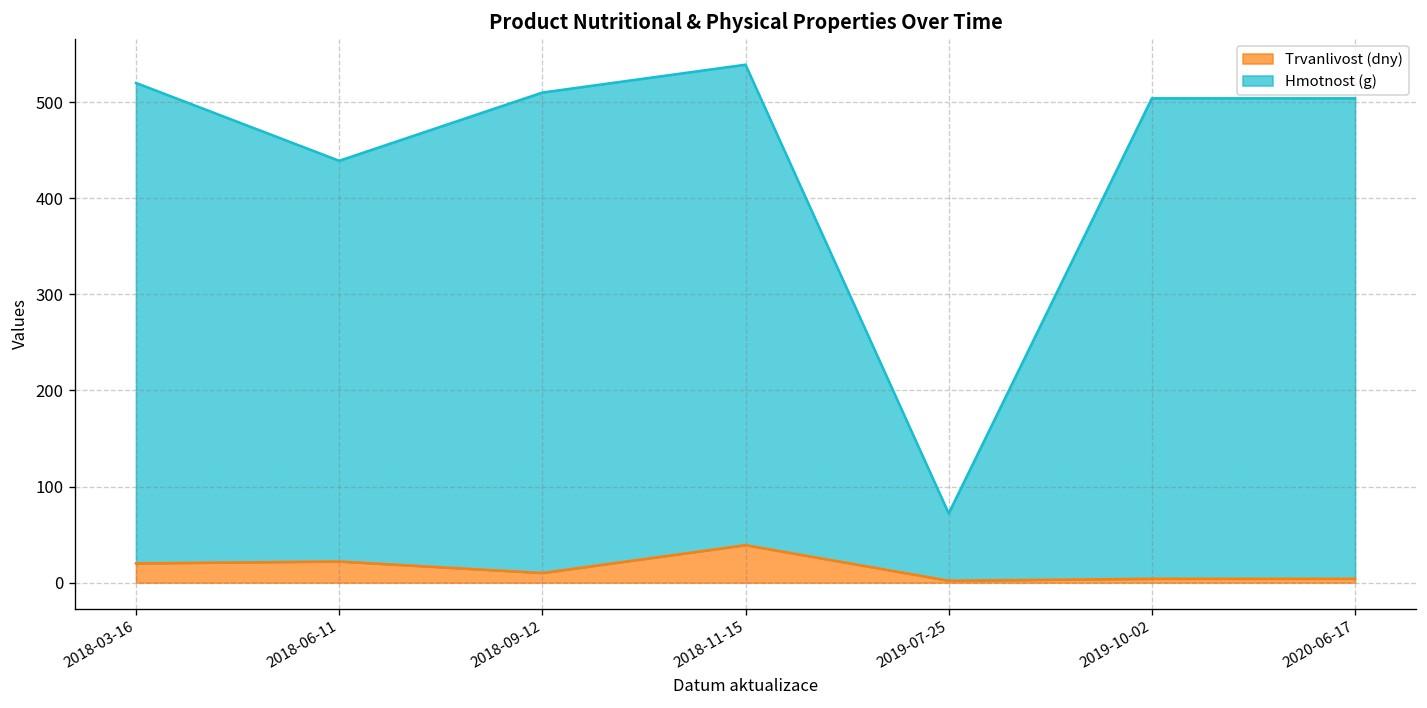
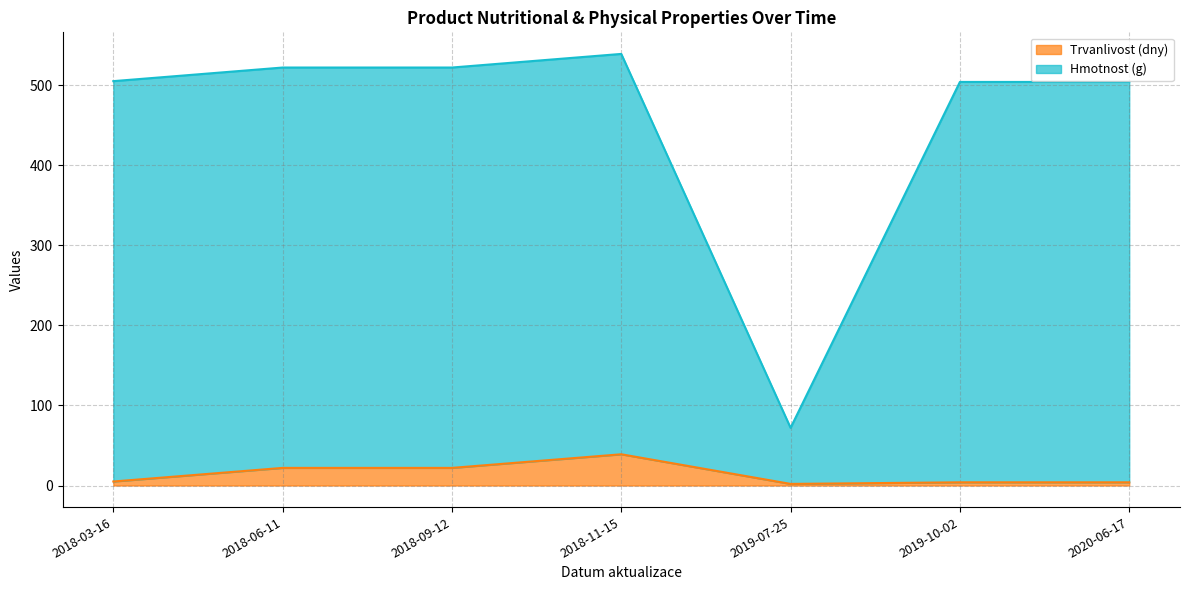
Trvanlivost (dny), 2018-03-16: 20 -> 10
Hmotnost (g), 2018-06-11: 420 -> 500
Trvanlivost (dny), 2018-09-12: 10 -> 20
